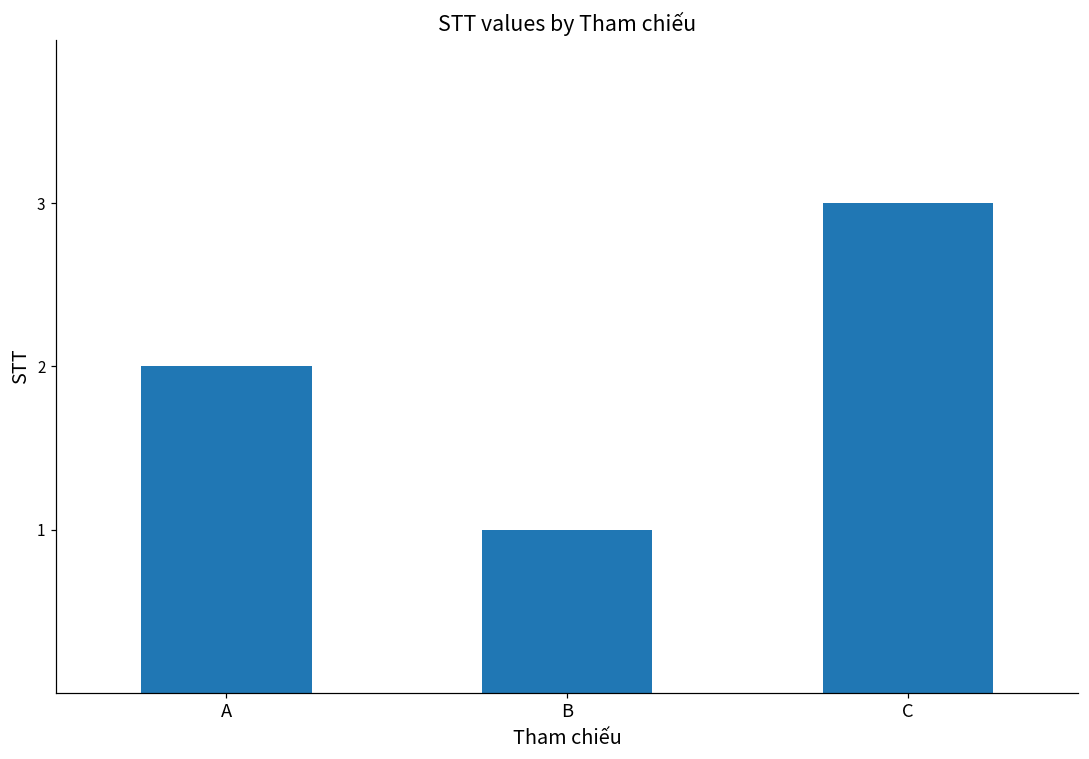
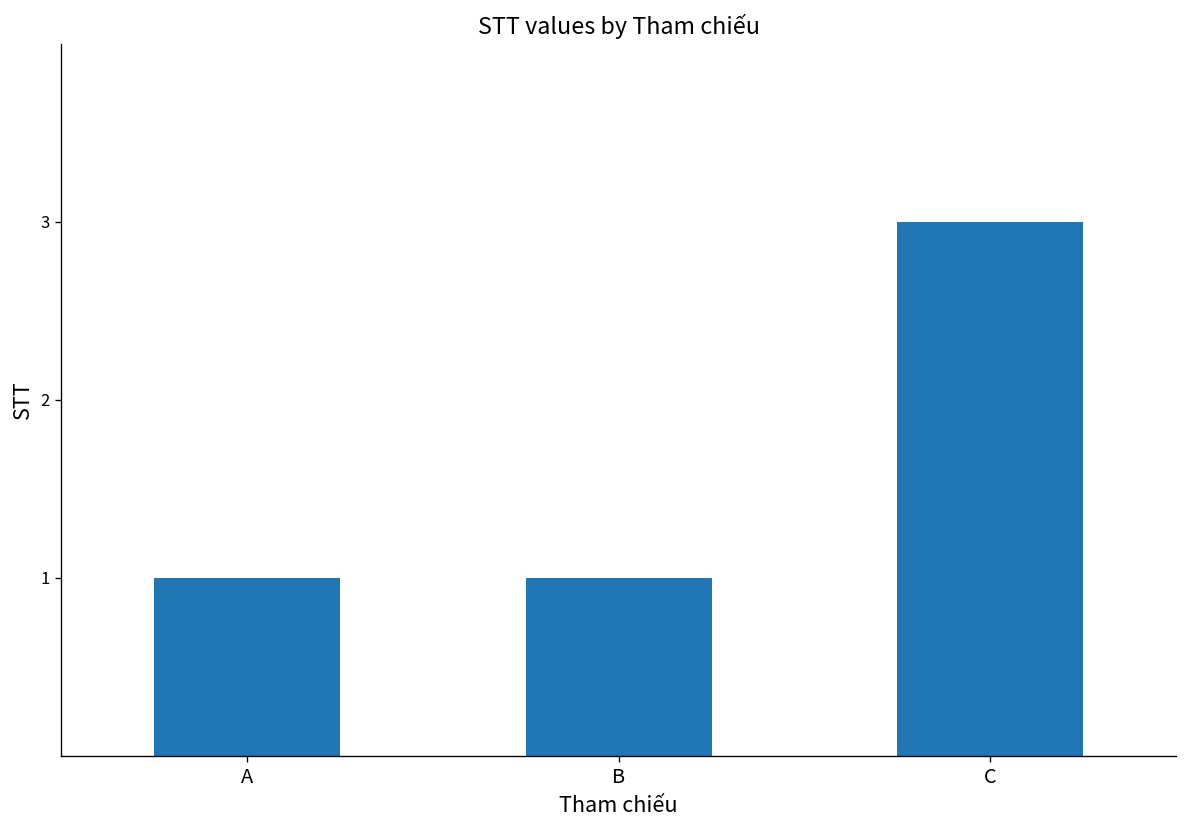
A: 2 -> 1
